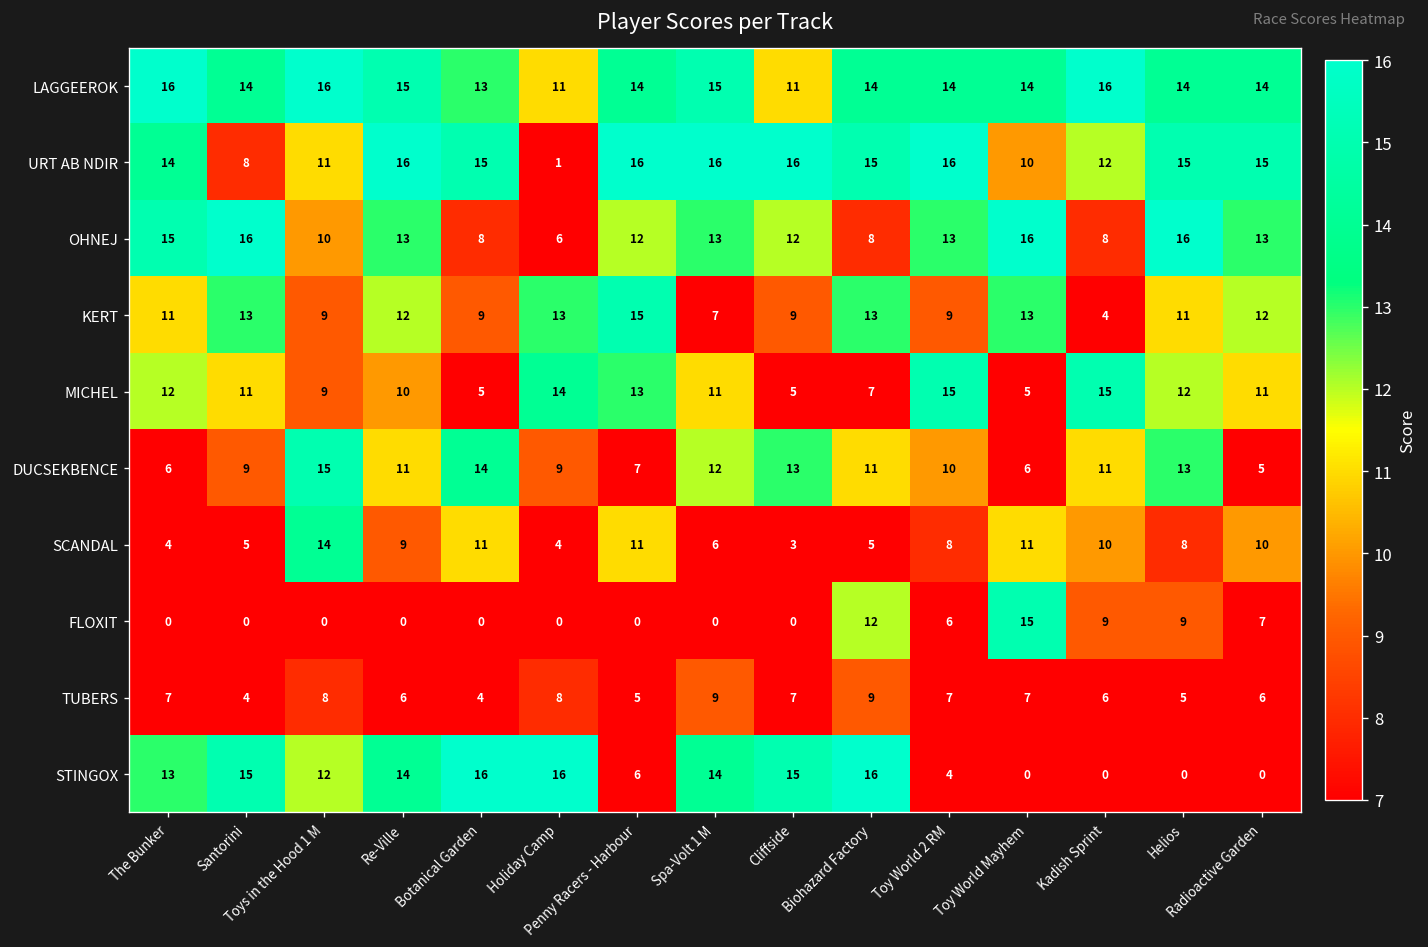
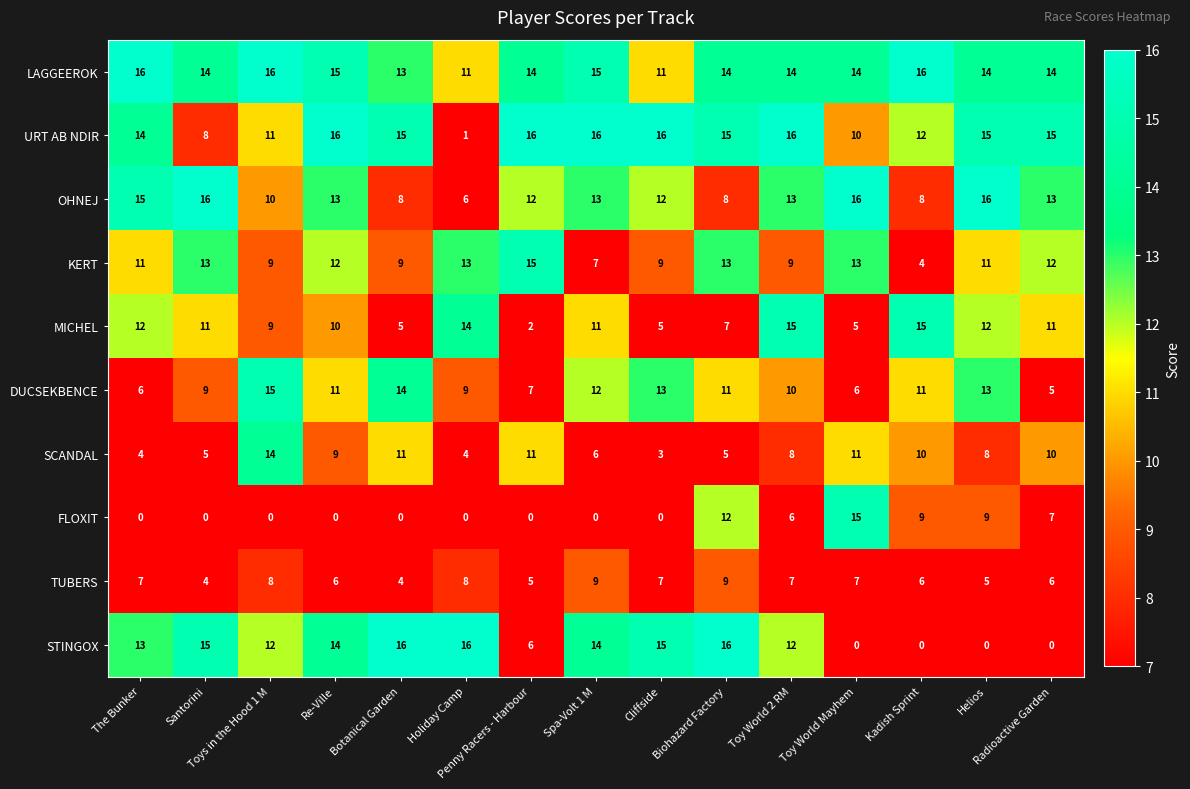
MICHEL, Penny Racers - Harbour: 13 -> 2
STINGOX, Toy World 2 RM: 4 -> 12
